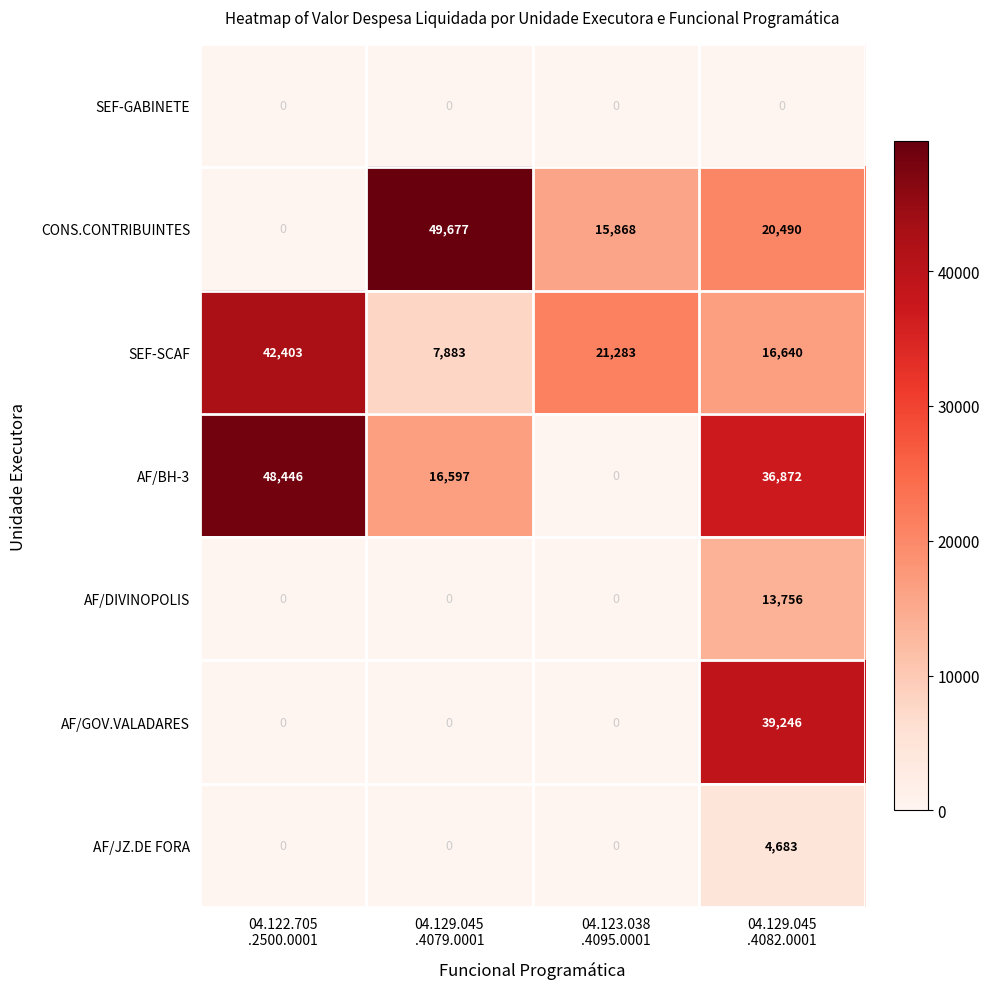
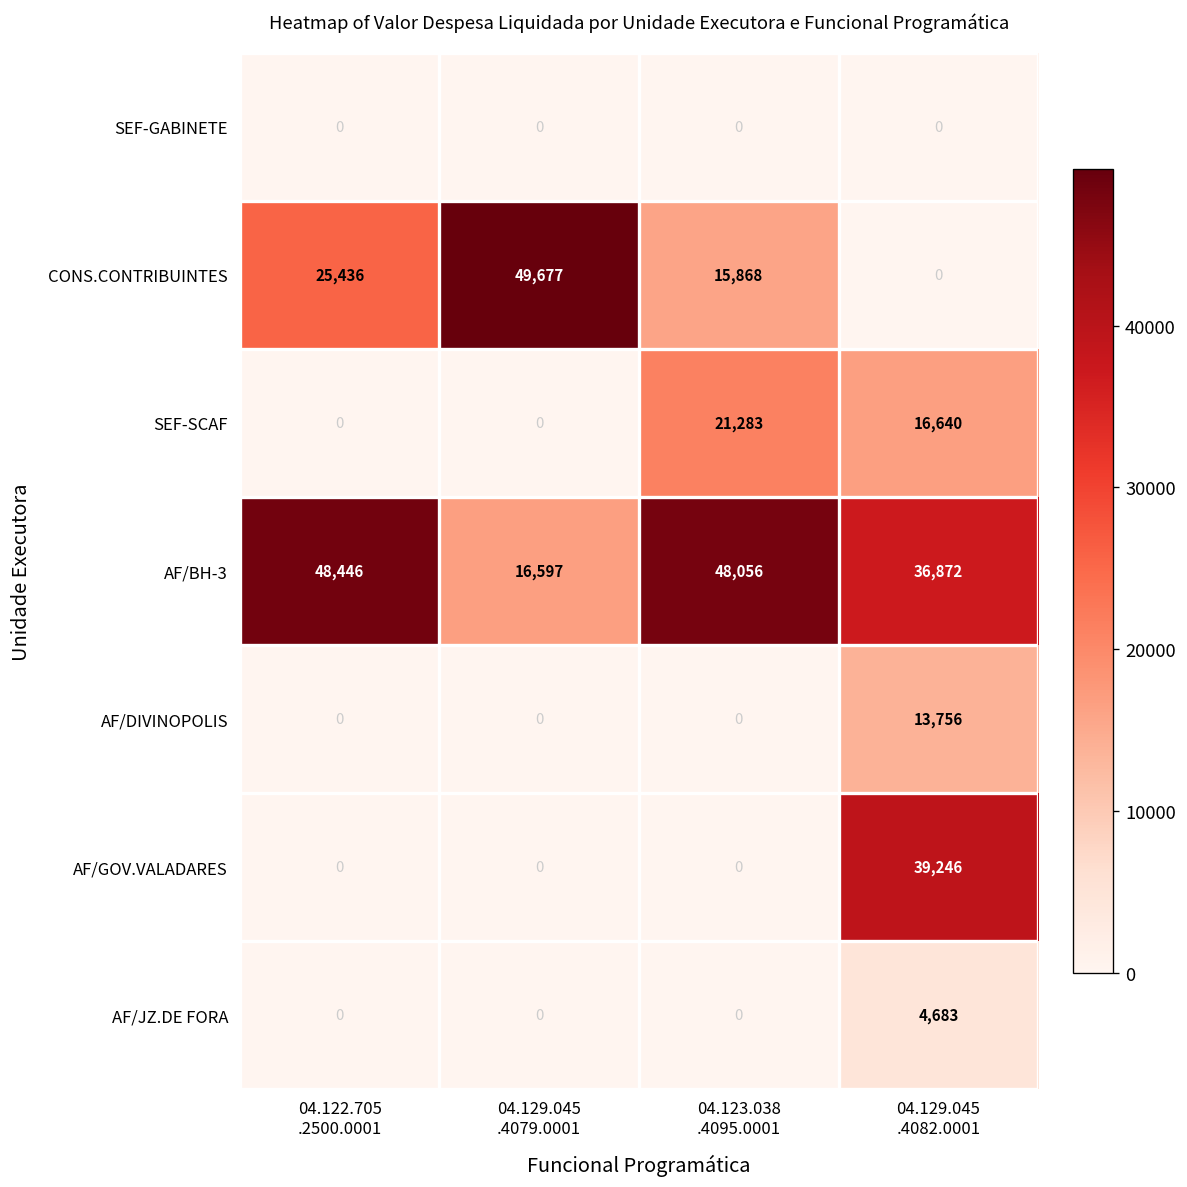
CONS.CONTRIBUINTES, 04.122.705 .2500.0001: 0 -> 25,436
CONS.CONTRIBUINTES, 04.129.045 .4082.0001: 20,490 -> 0
SEF-SCAF, 04.122.705 .2500.0001: 42,403 -> 0
SEF-SCAF, 04.129.045 .4079.0001: 7,883 -> 0
AF/BH-3, 04.123.038 .4095.0001: 0 -> 48,056
